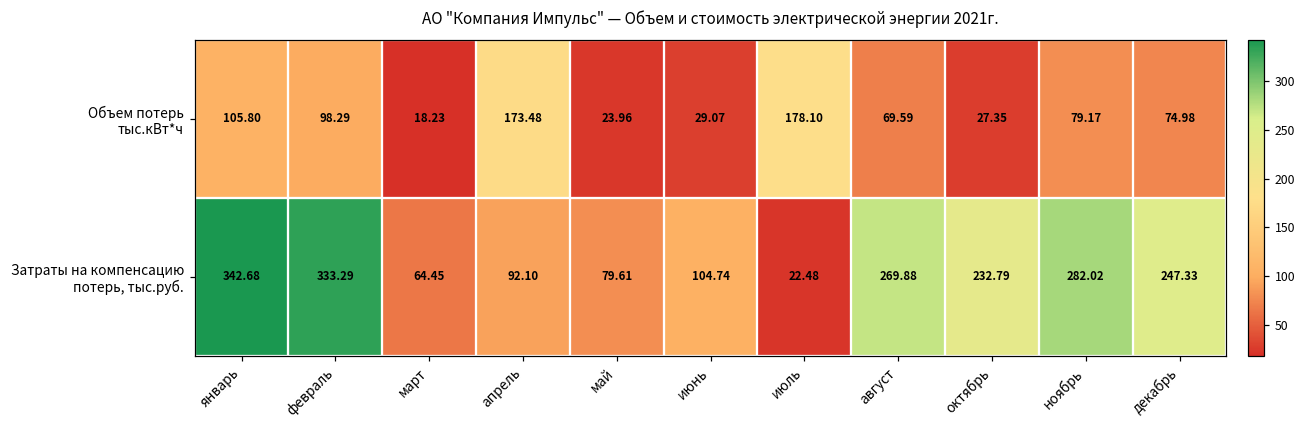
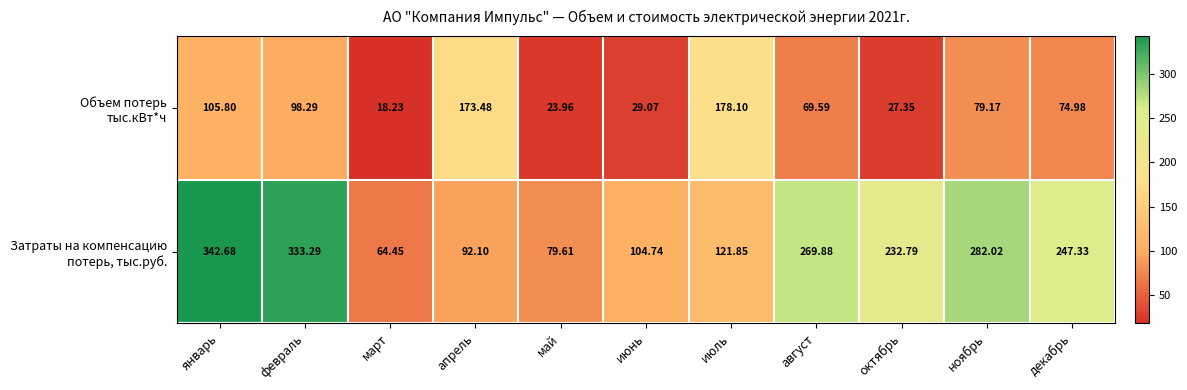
Затраты на компенсацию потерь, тыс.руб., июль: 22.48 -> 121.85
